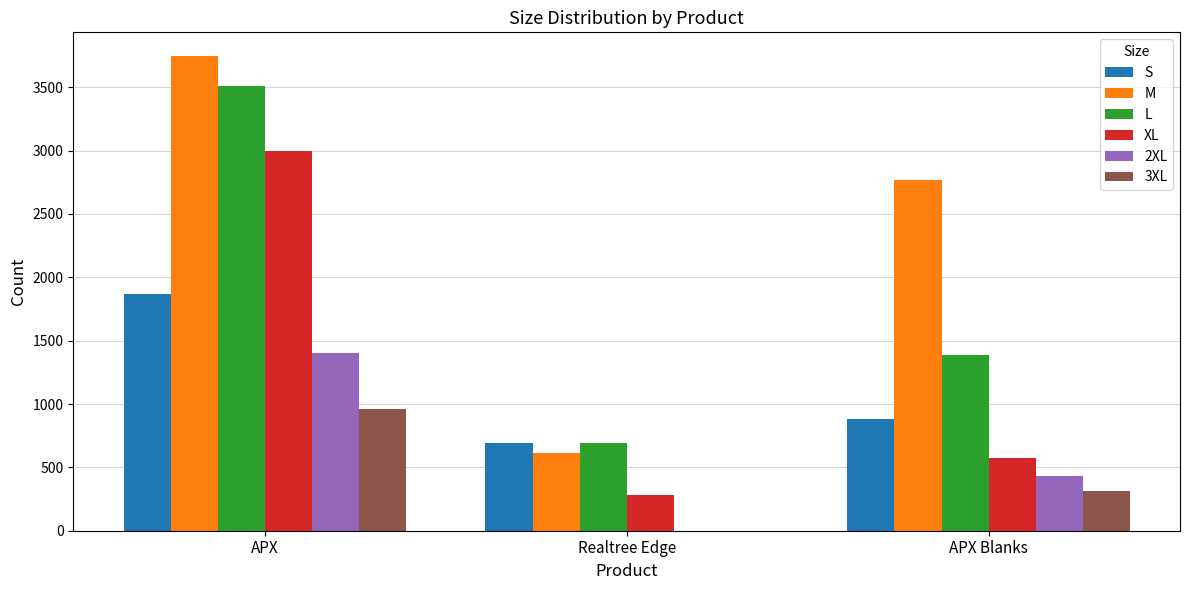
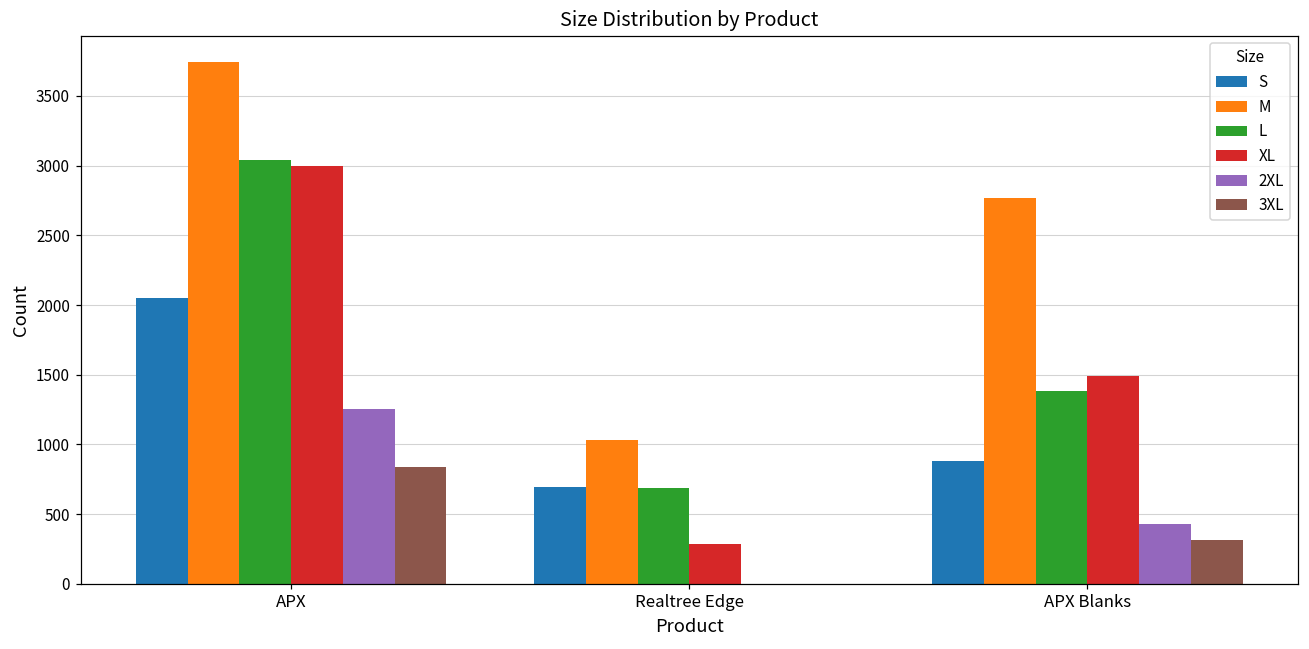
S, APX: 1870 -> 2050
L, APX: 3510 -> 3040
2XL, APX: 1410 -> 1260
3XL, APX: 960 -> 840
M, Realtree Edge: 610 -> 1040
XL, APX Blanks: 570 -> 1490
